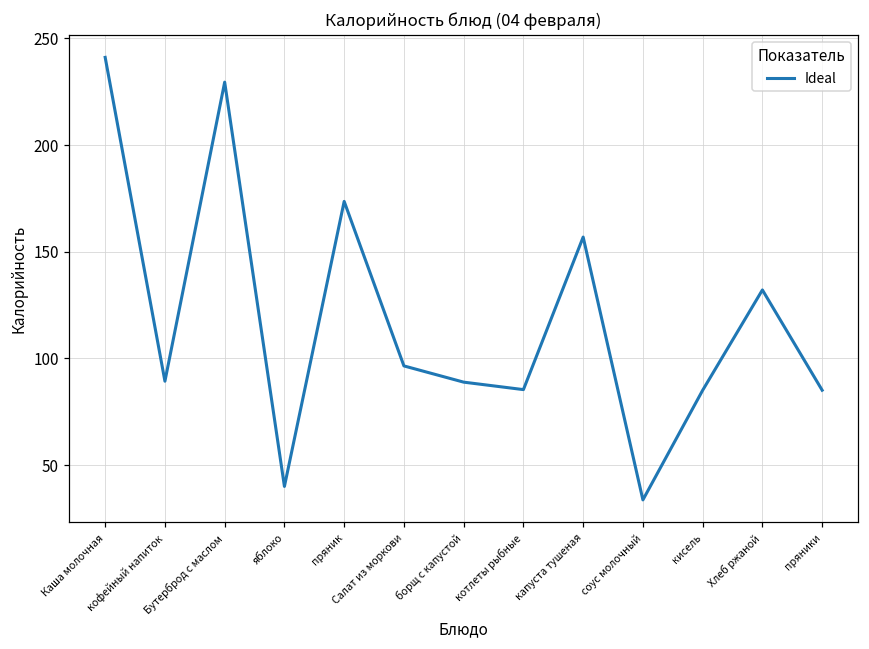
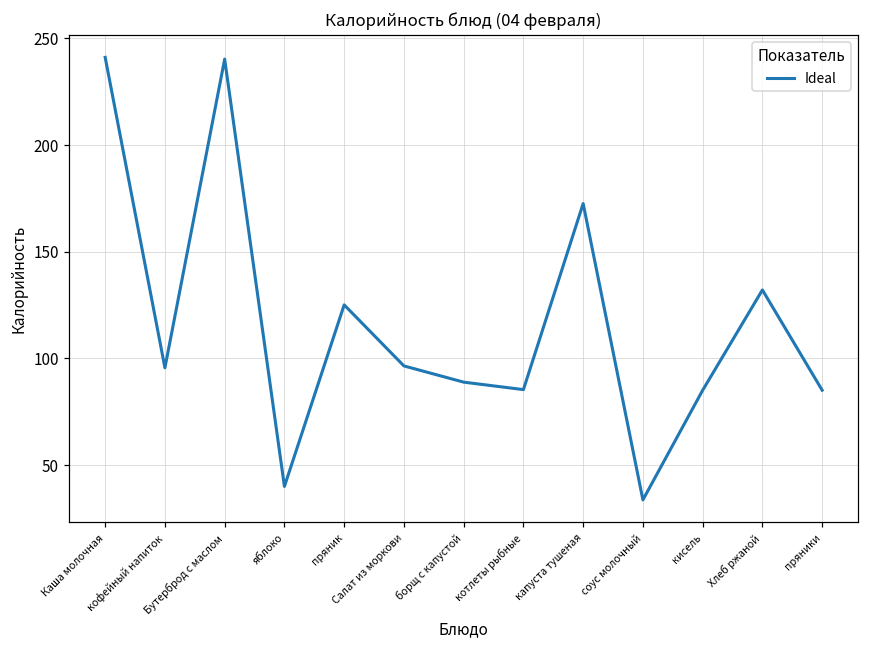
кофейный напиток: 89 -> 96
Бутерброд с маслом: 230 -> 240
пряник: 174 -> 125
капуста тушеная: 157 -> 173
